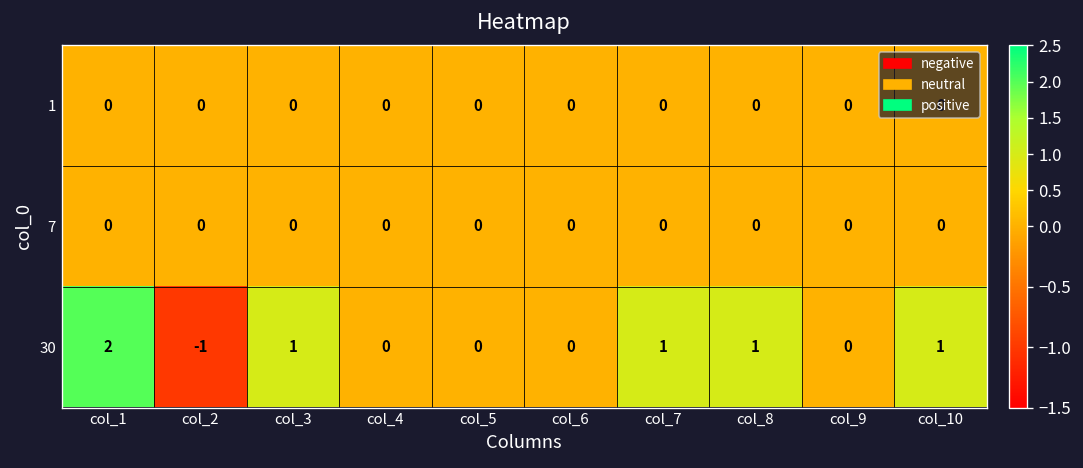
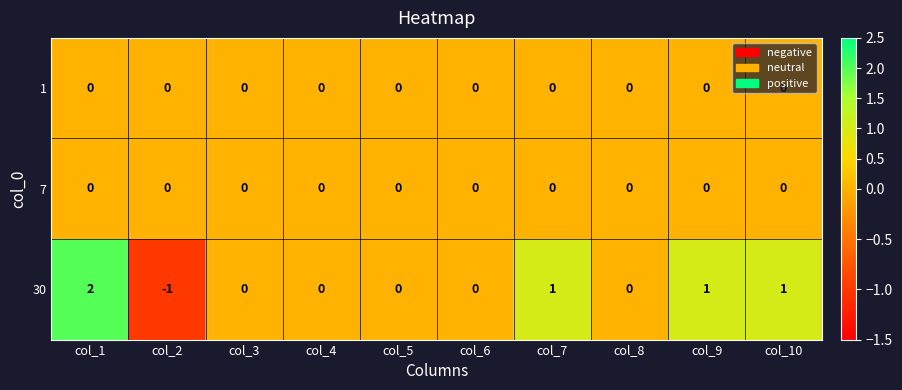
30, col_3: 1 -> 0
30, col_8: 1 -> 0
30, col_9: 0 -> 1
